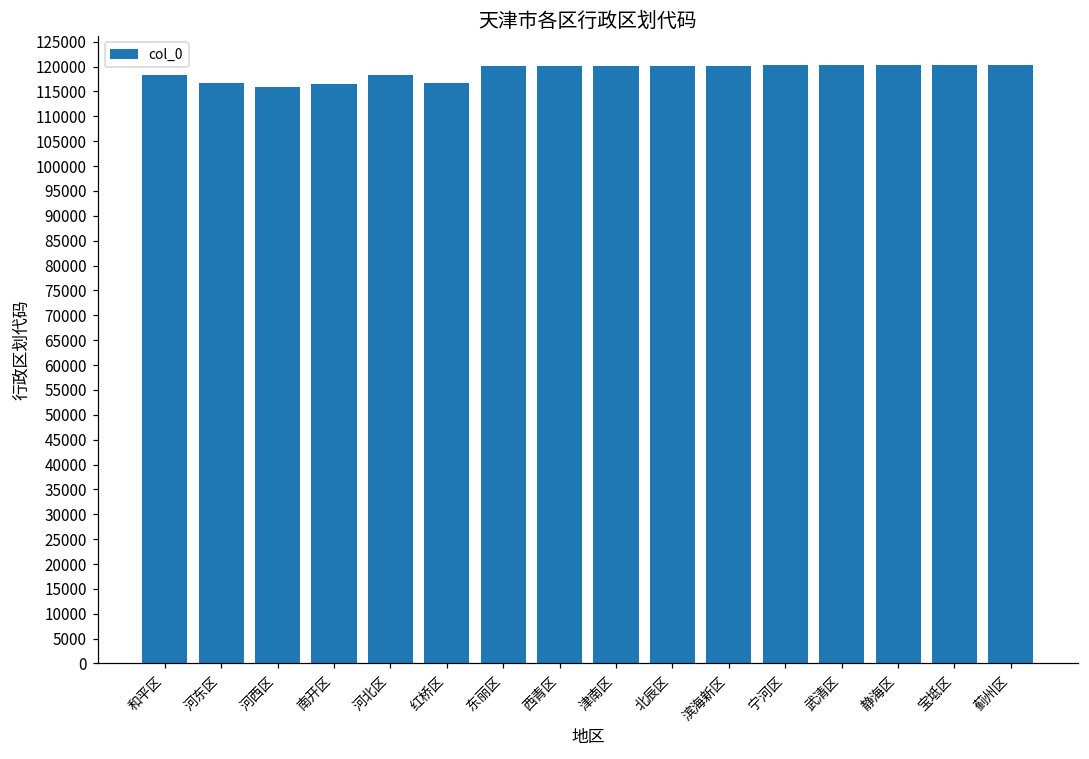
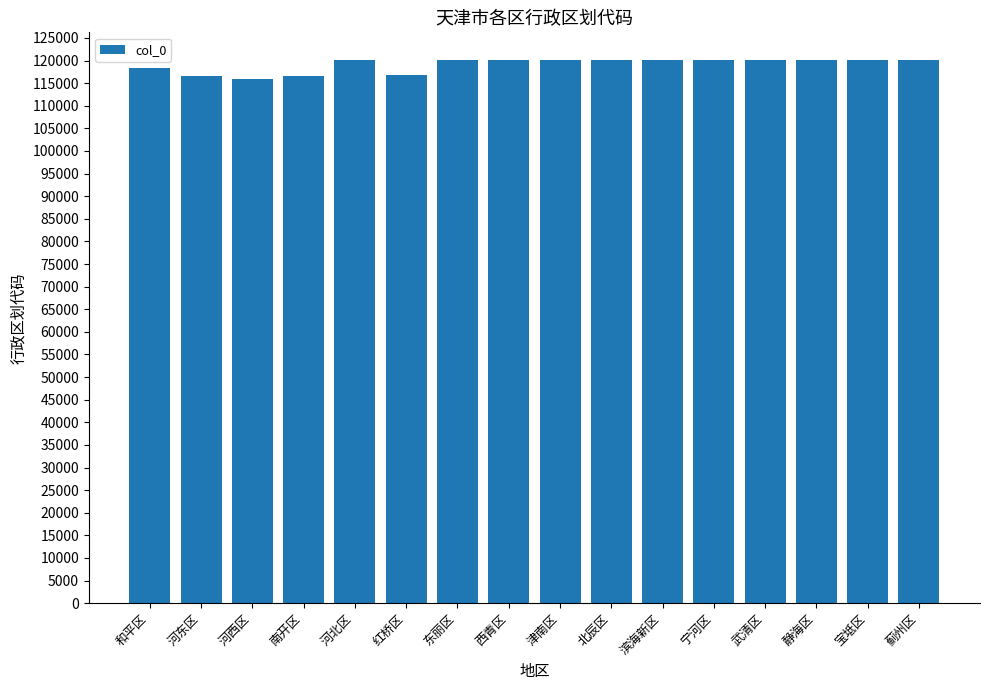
河北区: 118000 -> 120000
